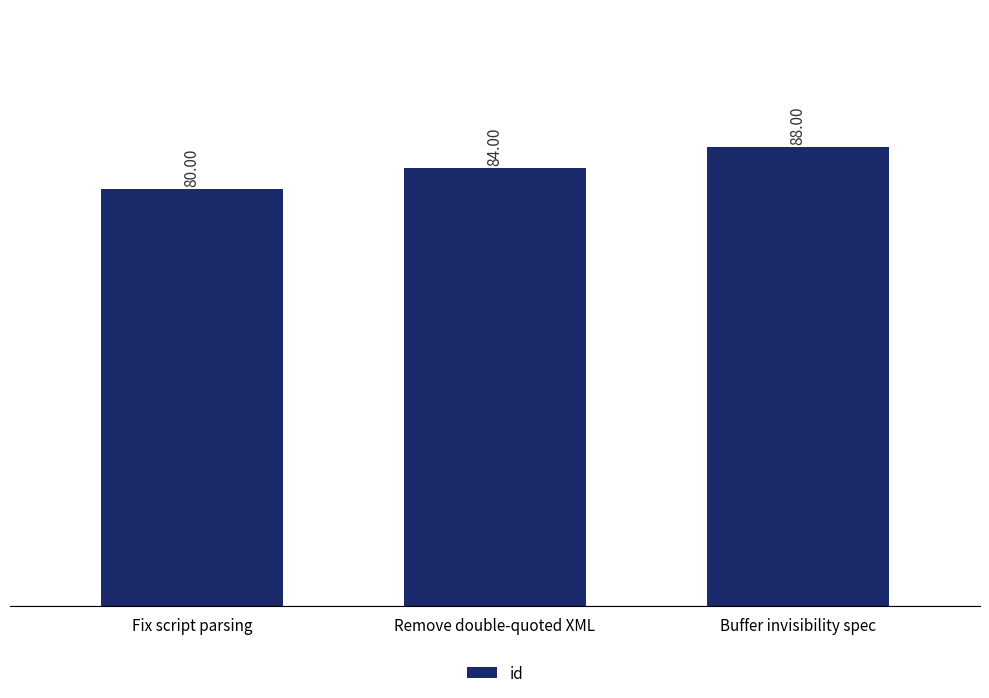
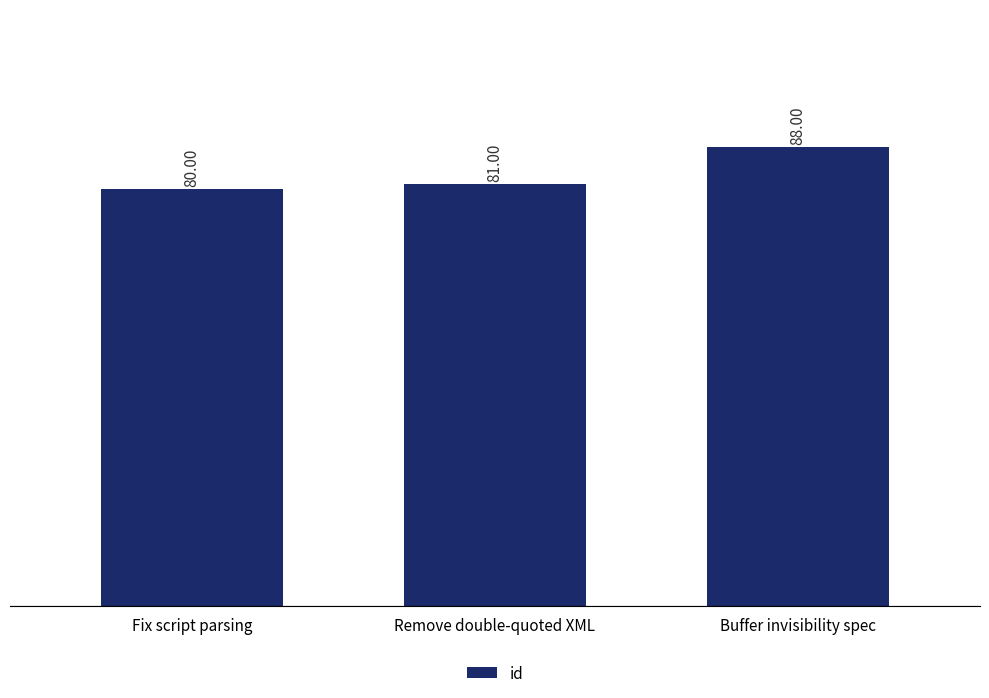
Remove double-quoted XML: 84.00 -> 81.00
